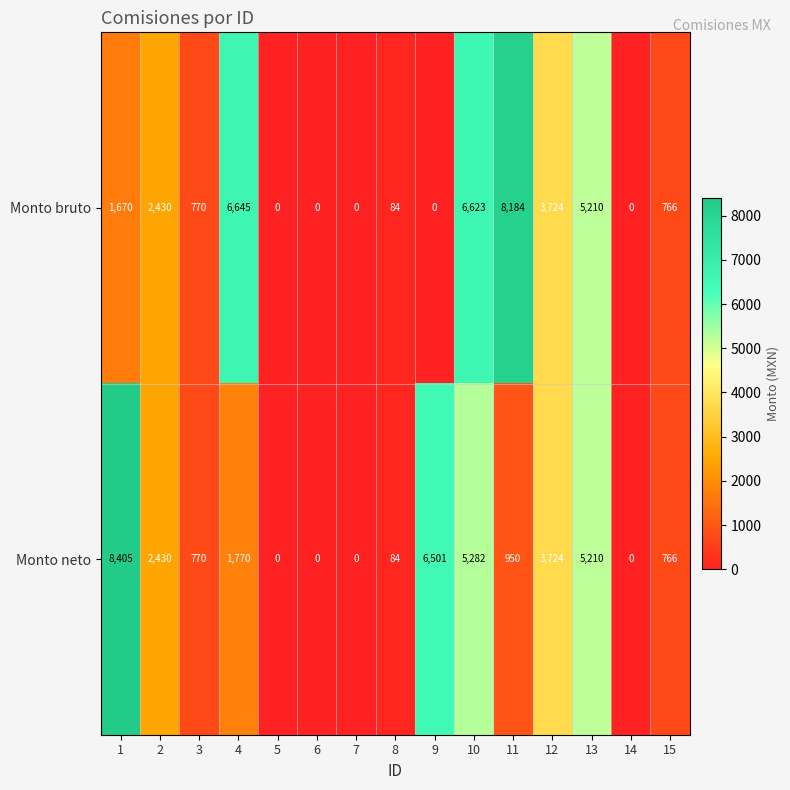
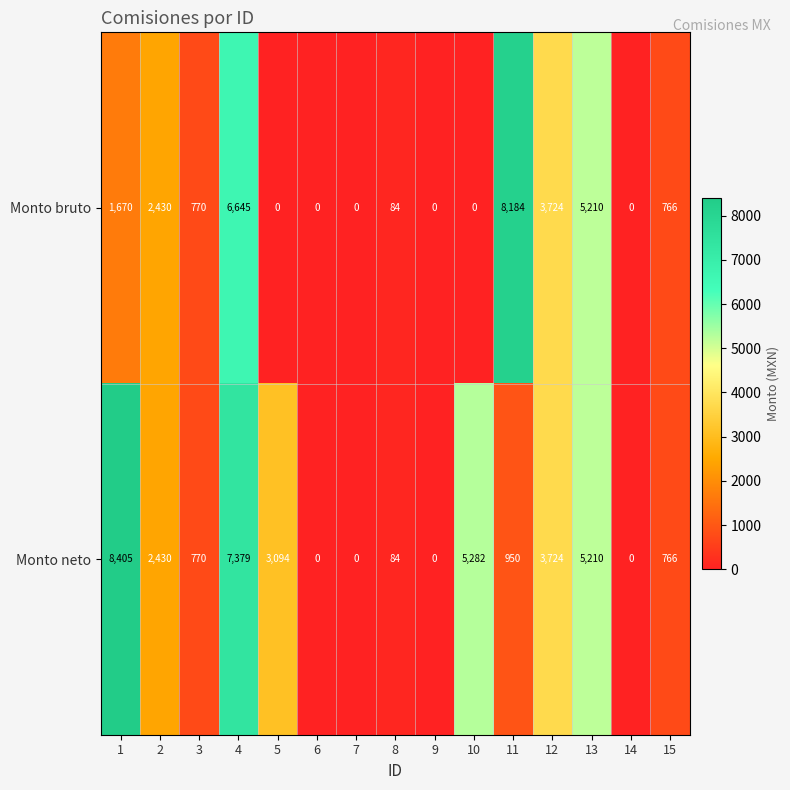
Monto bruto, 10: 6,623 -> 0
Monto neto, 4: 1,770 -> 7,379
Monto neto, 5: 0 -> 3,094
Monto neto, 9: 6,501 -> 0
